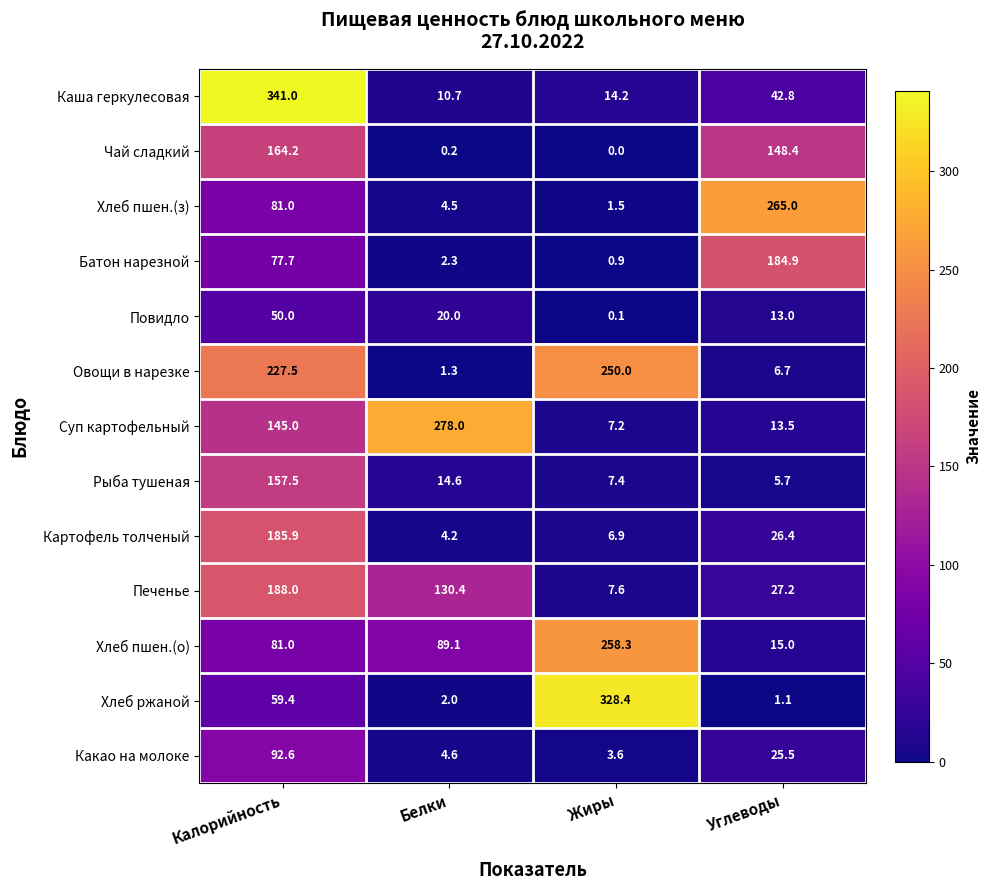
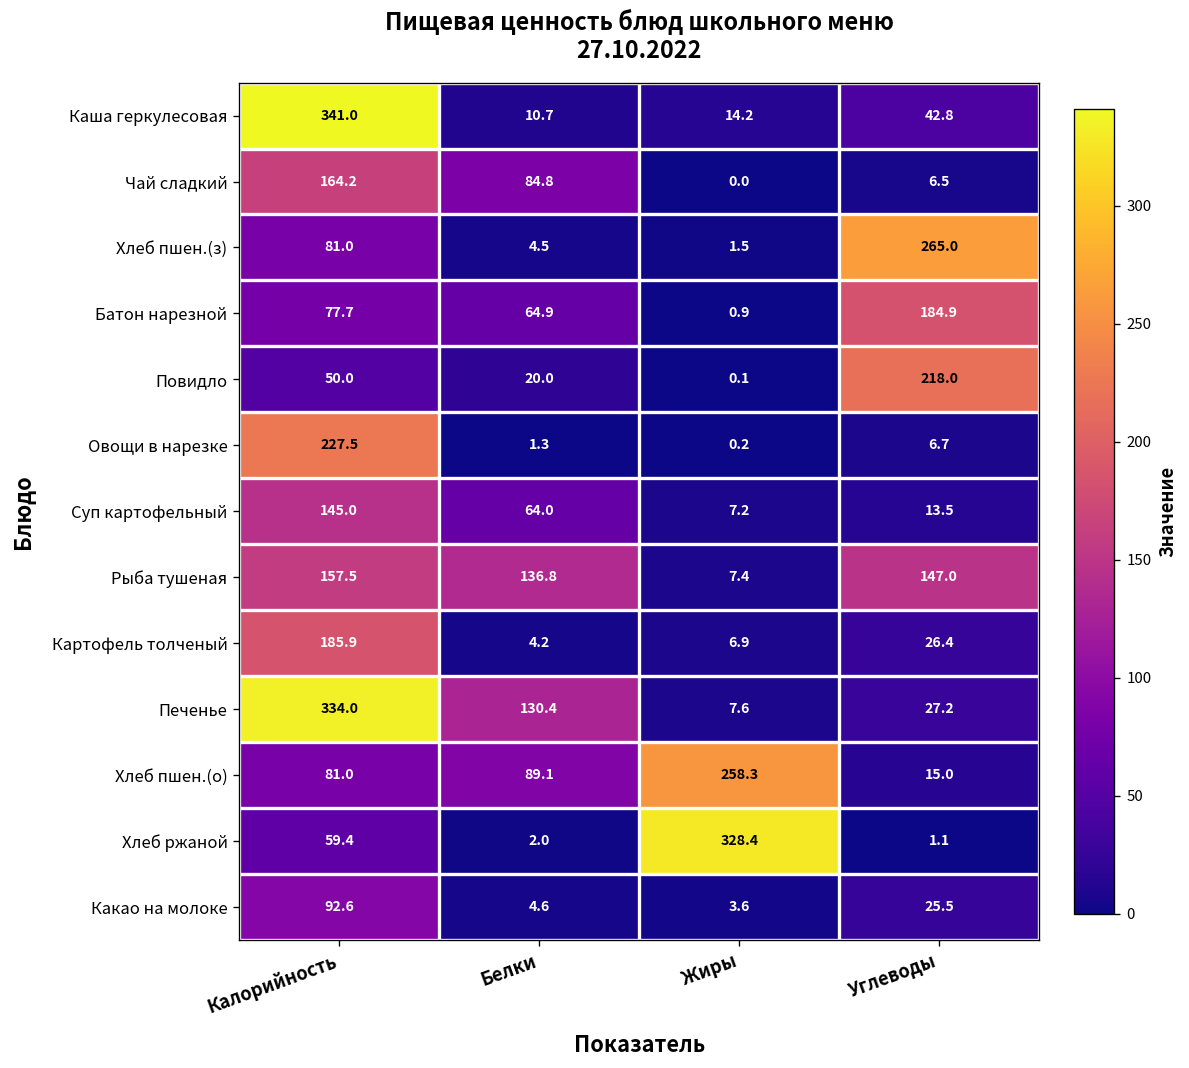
Чай сладкий, Белки: 0.2 -> 84.8
Чай сладкий, Углеводы: 148.4 -> 6.5
Батон нарезной, Белки: 2.3 -> 64.9
Повидло, Углеводы: 13.0 -> 218.0
Овощи в нарезке, Жиры: 250.0 -> 0.2
Суп картофельный, Белки: 278.0 -> 64.0
Рыба тушеная, Белки: 14.6 -> 136.8
Рыба тушеная, Углеводы: 5.7 -> 147.0
Печенье, Калорийность: 188.0 -> 334.0
